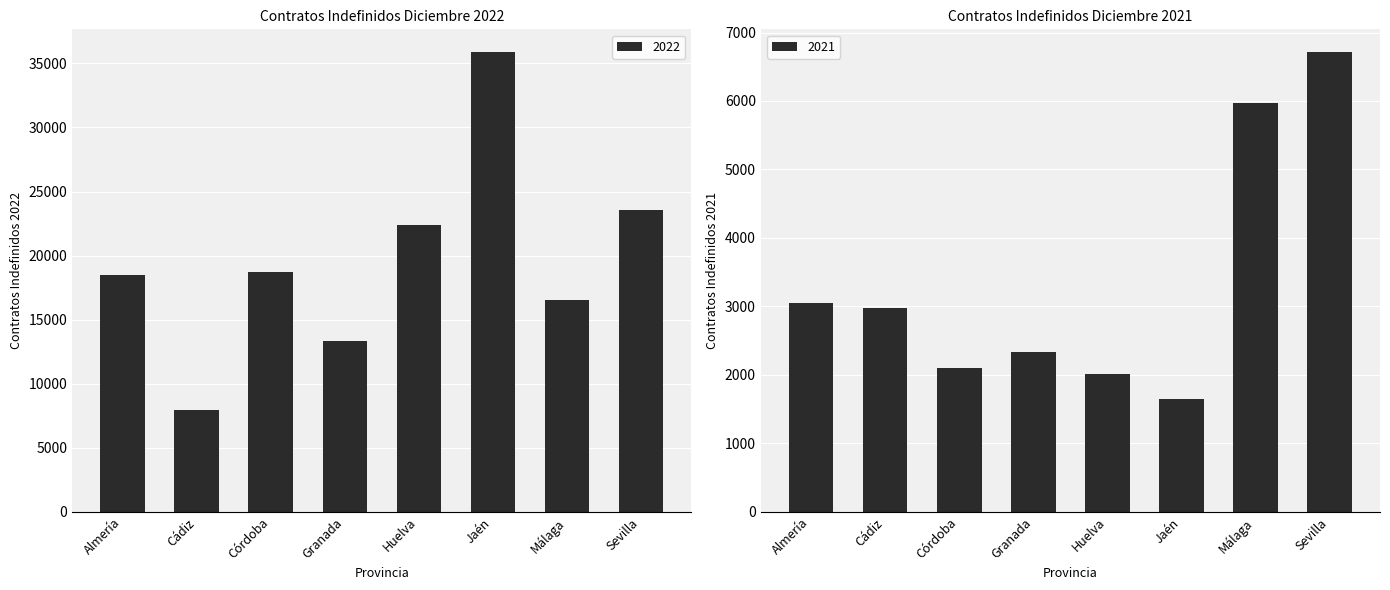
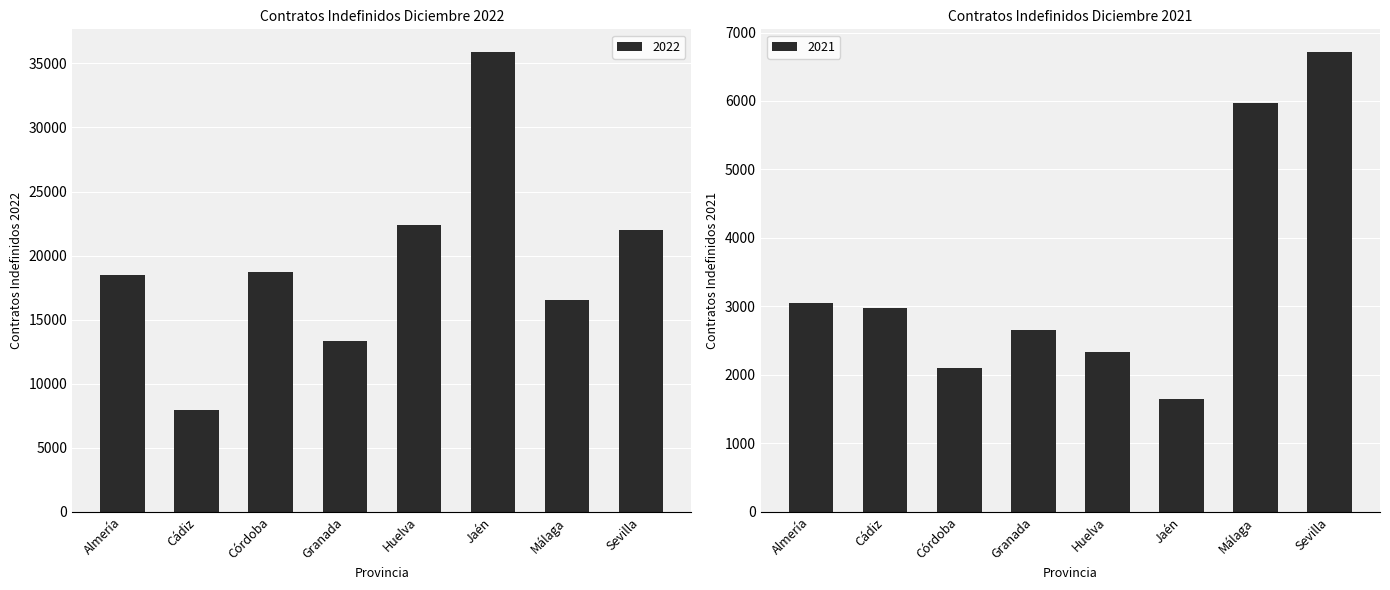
Contratos Indefinidos Diciembre 2022, Sevilla: 23500 -> 22000
Contratos Indefinidos Diciembre 2021, Granada: 2300 -> 2700
Contratos Indefinidos Diciembre 2021, Huelva: 2000 -> 2300
